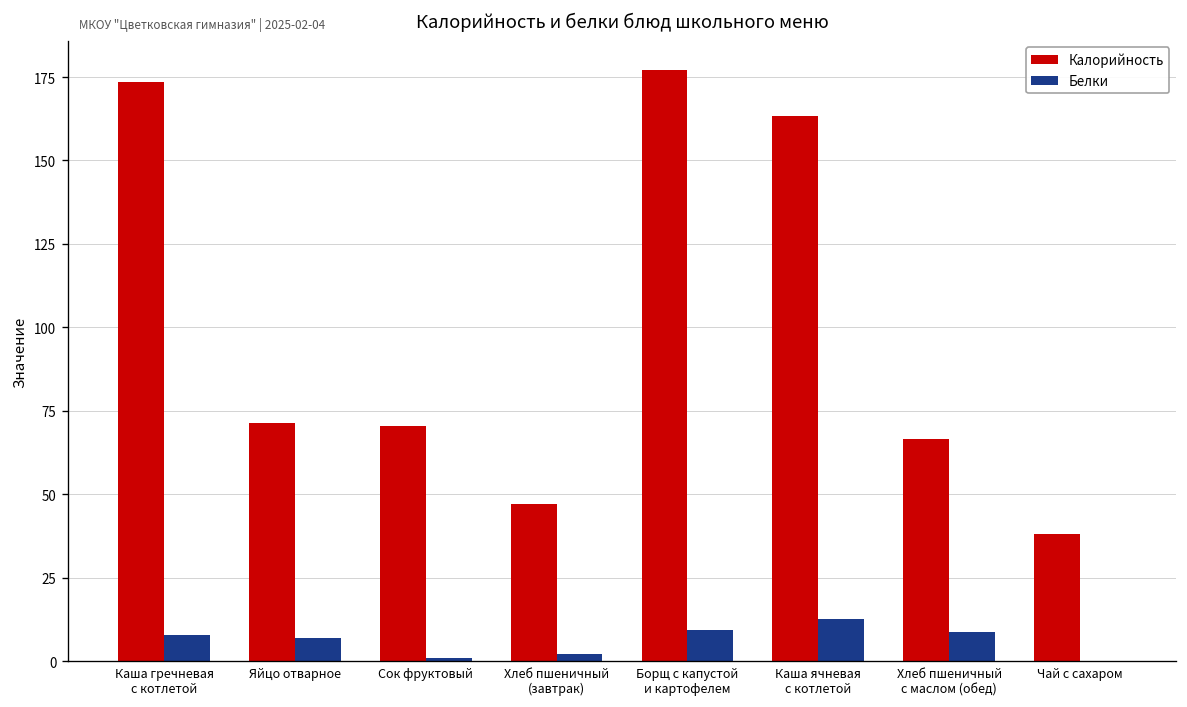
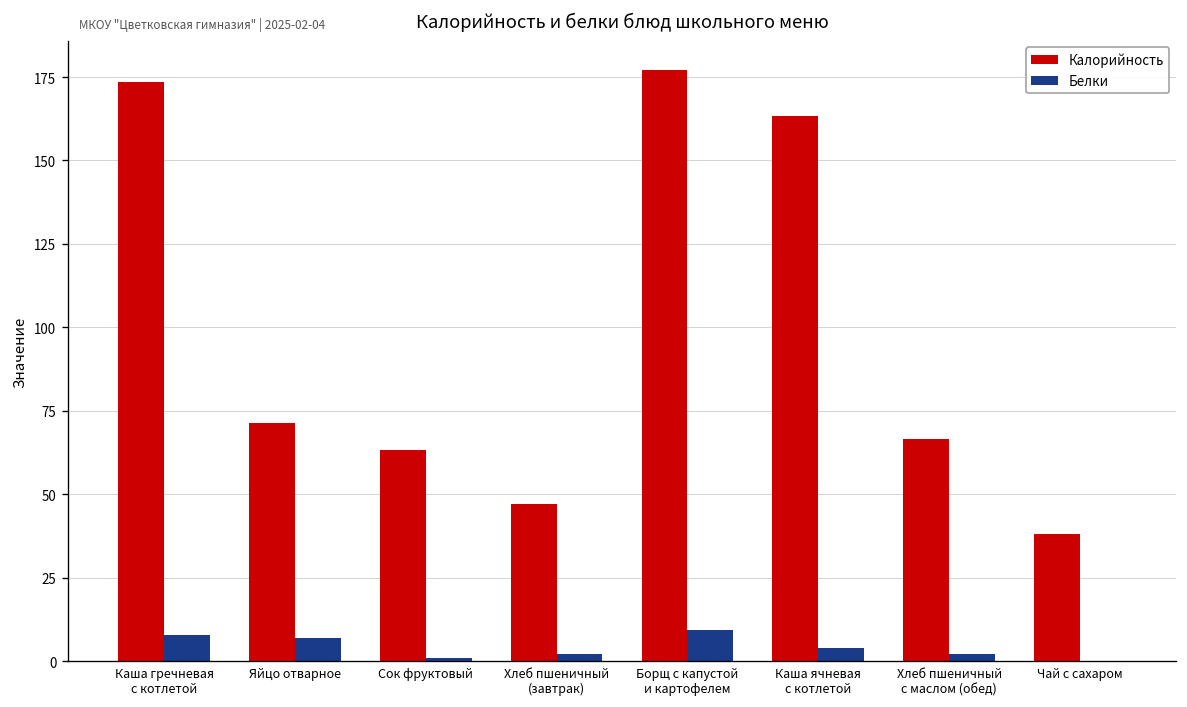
Калорийность, Сок фруктовый: 70 -> 63
Белки, Каша ячневая с котлетой: 13 -> 4
Белки, Хлеб пшеничный с маслом (обед): 9 -> 2
